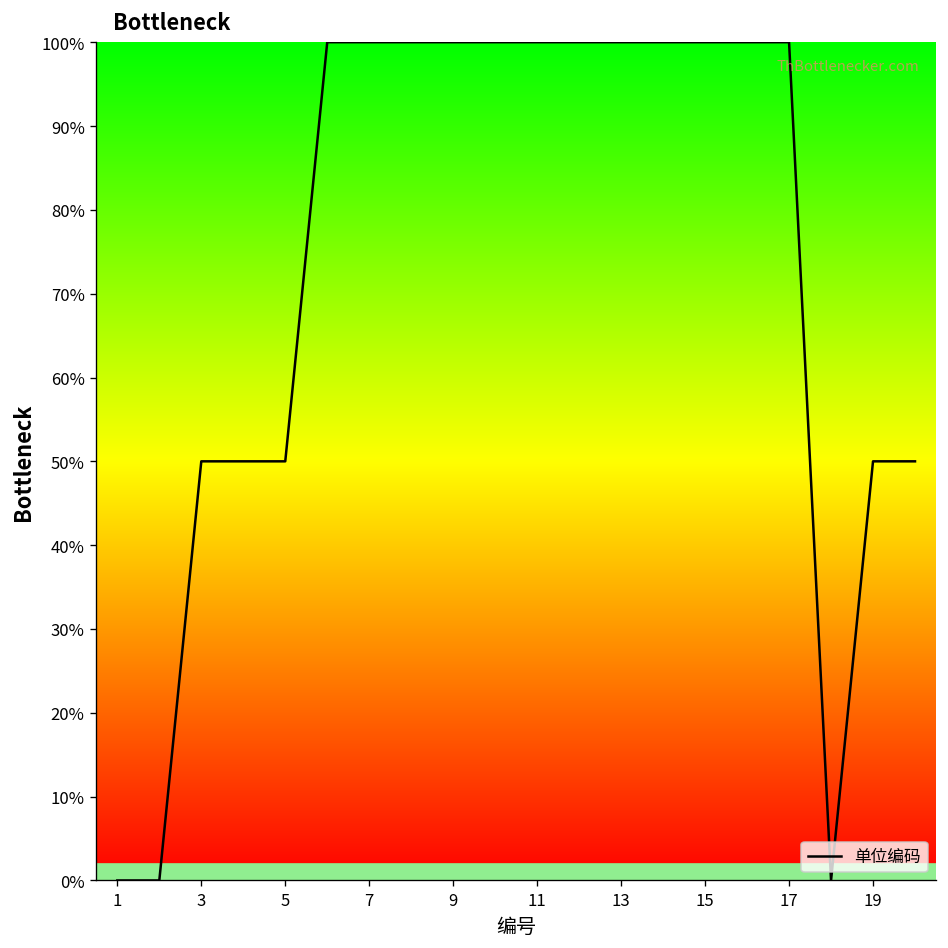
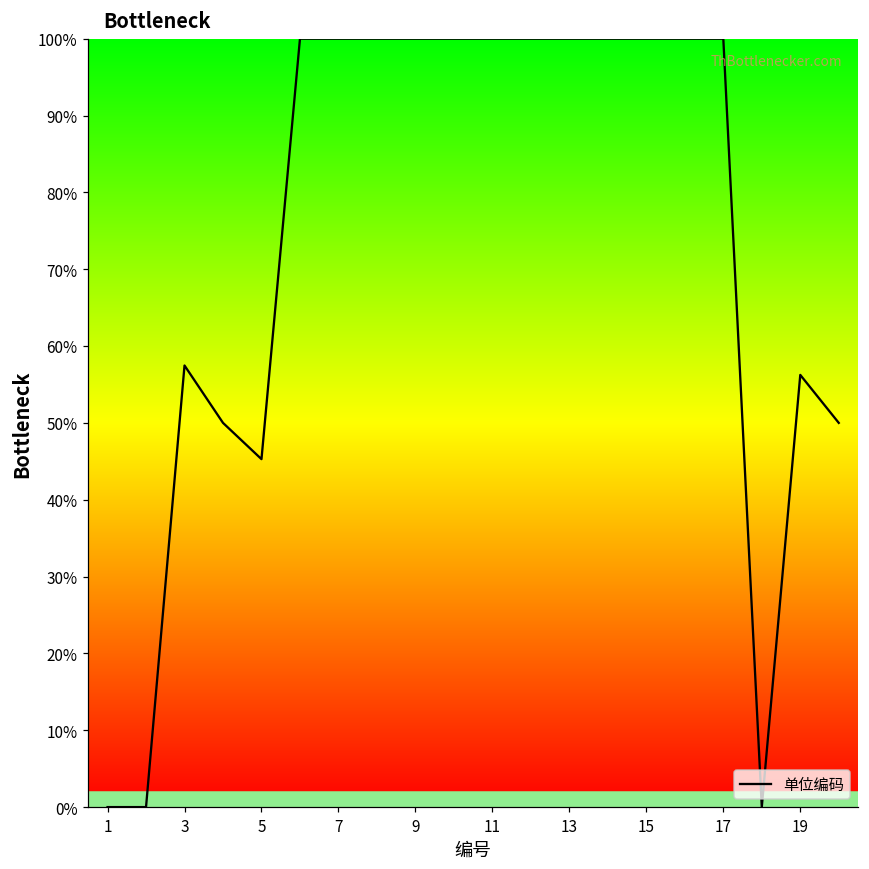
3: 50% -> 57%
5: 50% -> 45%
19: 50% -> 56%
